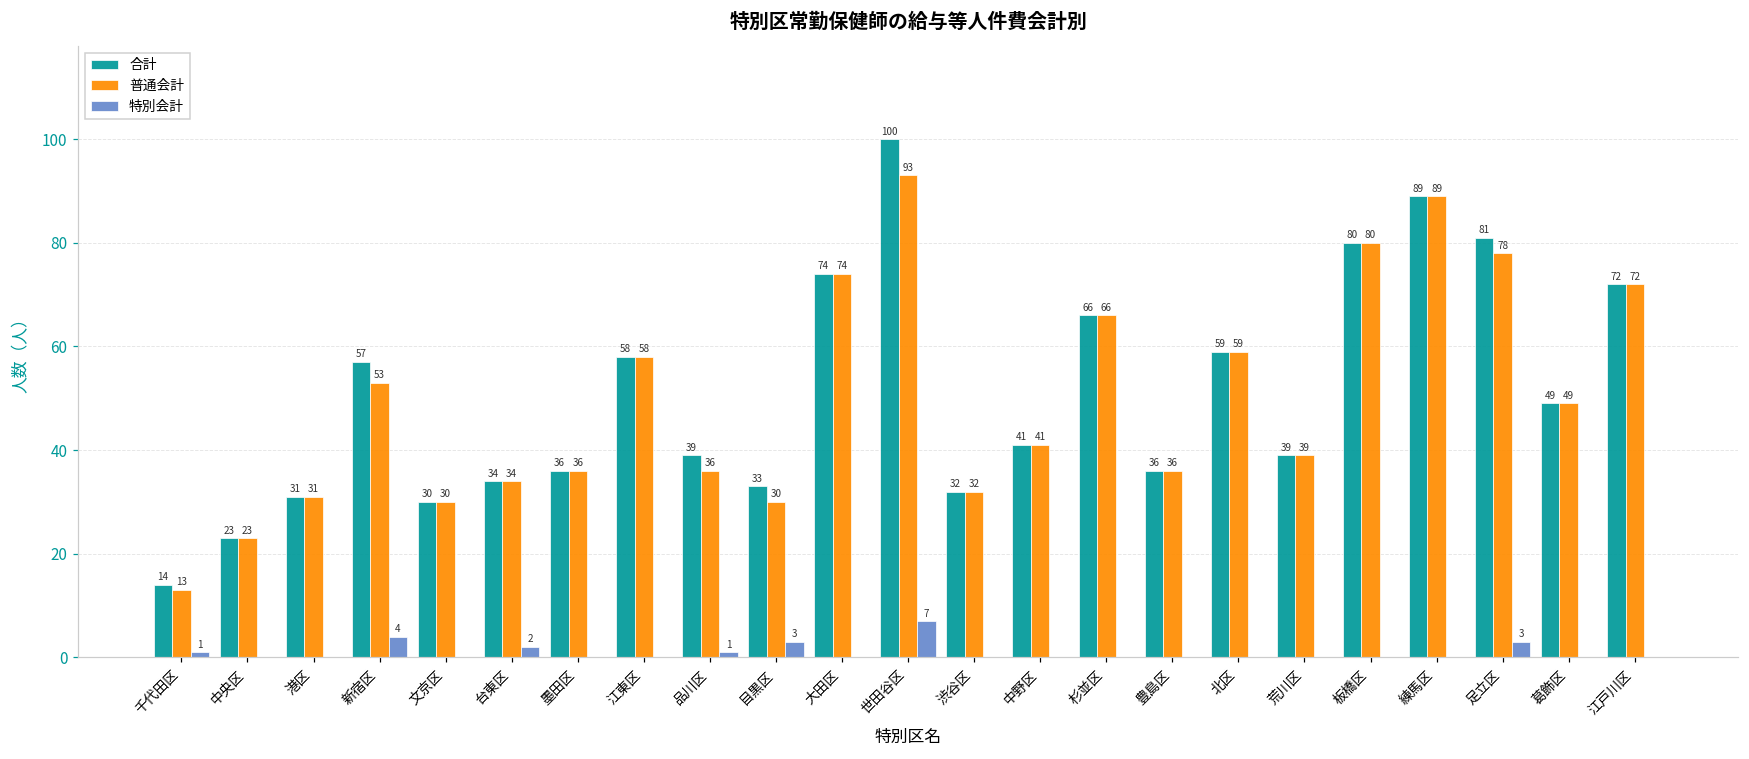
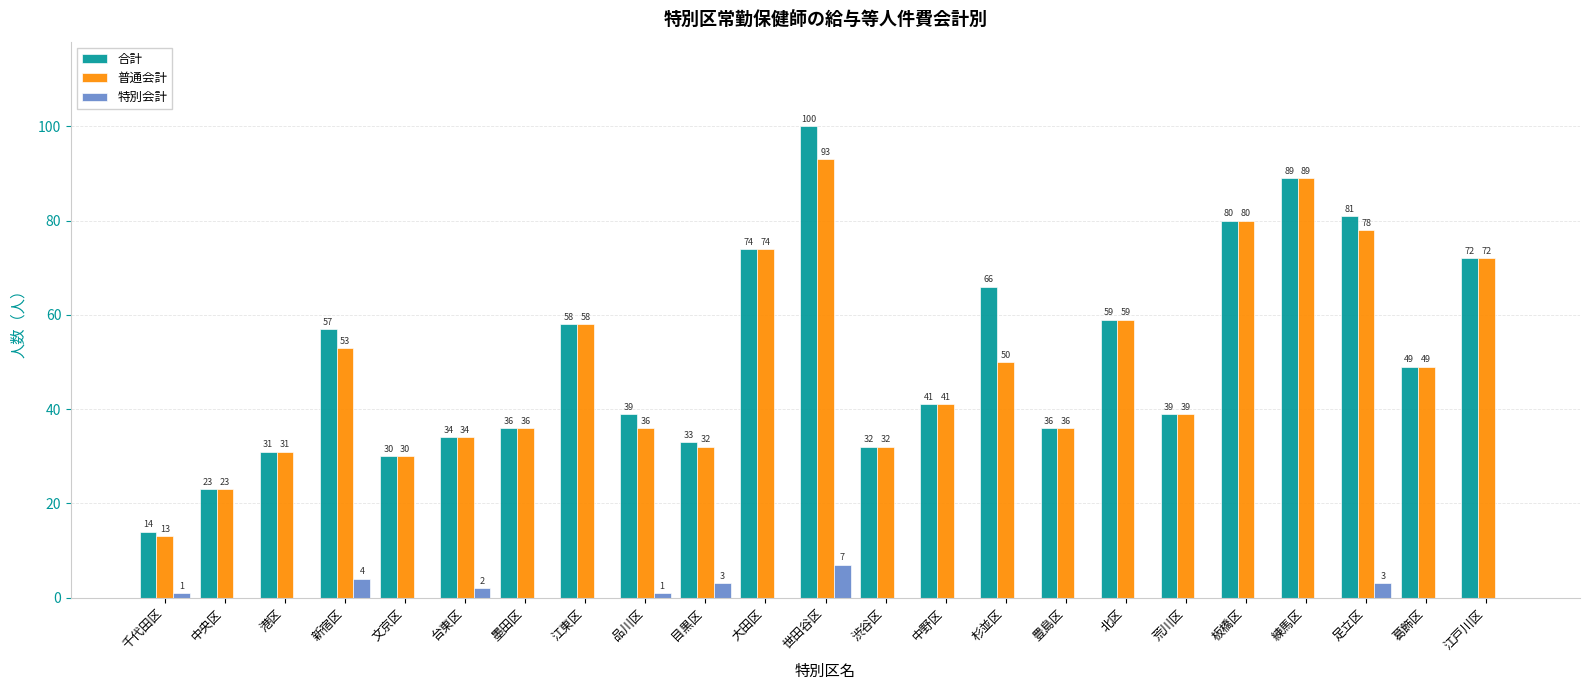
普通会計, 目黒区: 30 -> 32
普通会計, 杉並区: 66 -> 50
